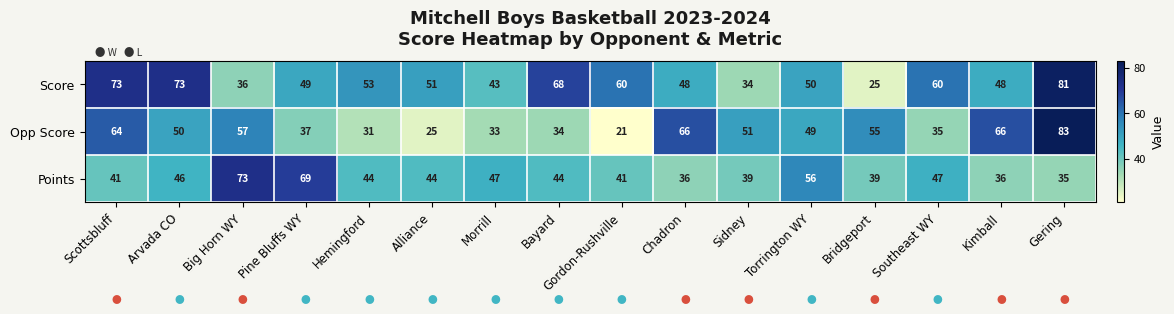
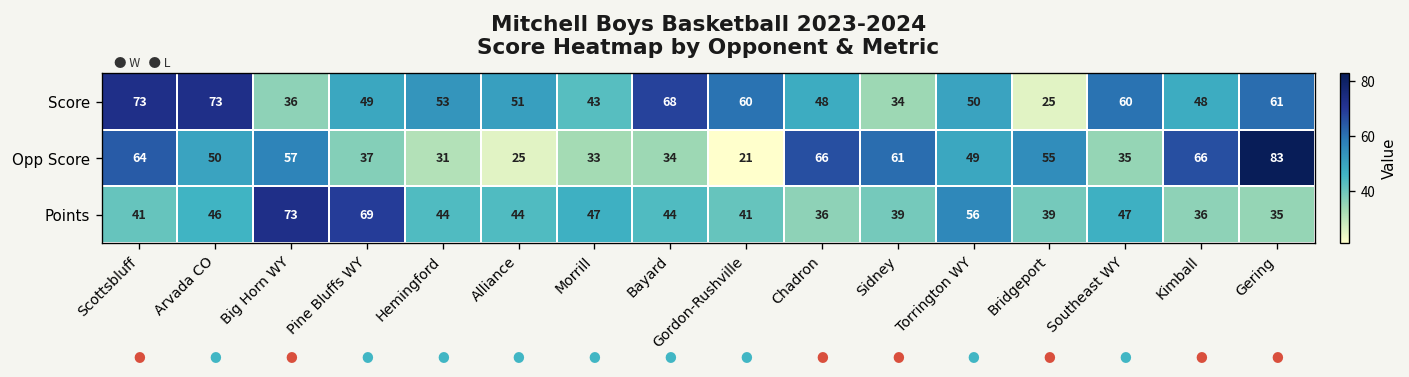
Score, Gering: 81 -> 61
Opp Score, Sidney: 51 -> 61
